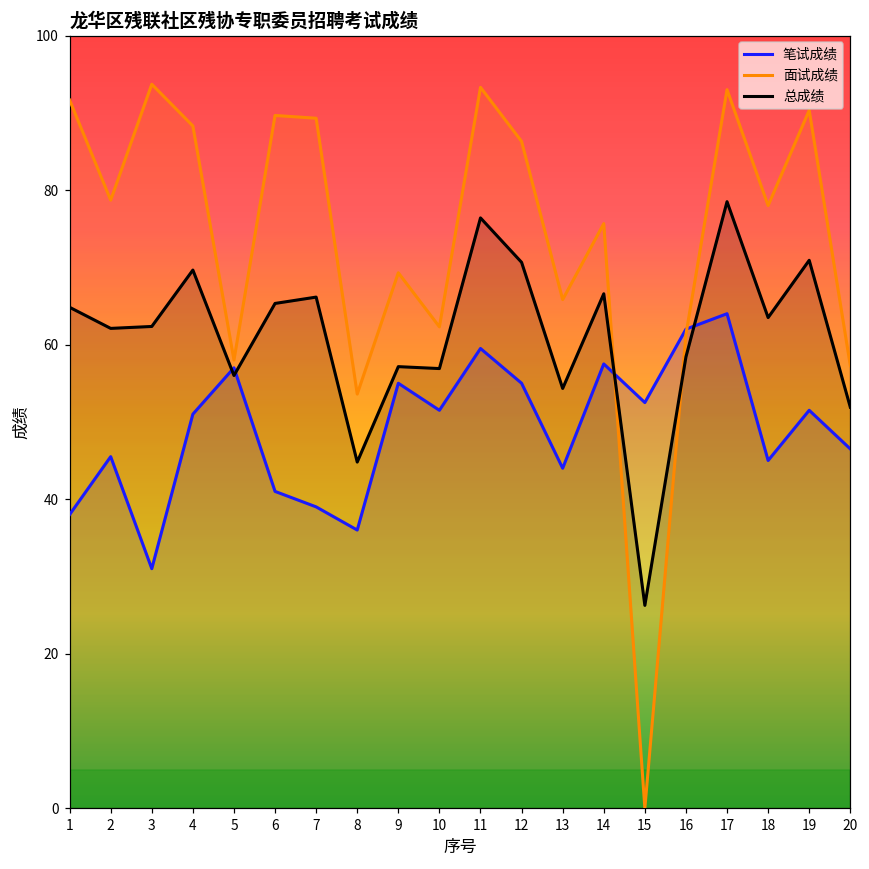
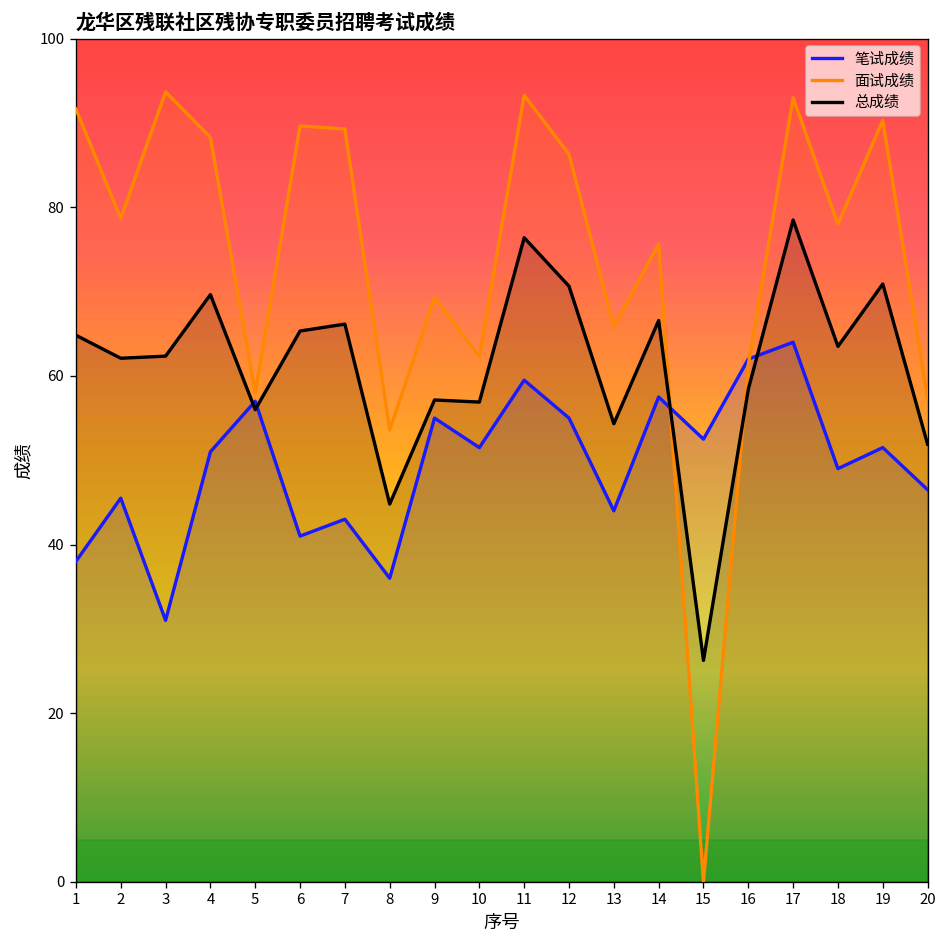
笔试成绩, 7: 39 -> 43
笔试成绩, 18: 45 -> 49
